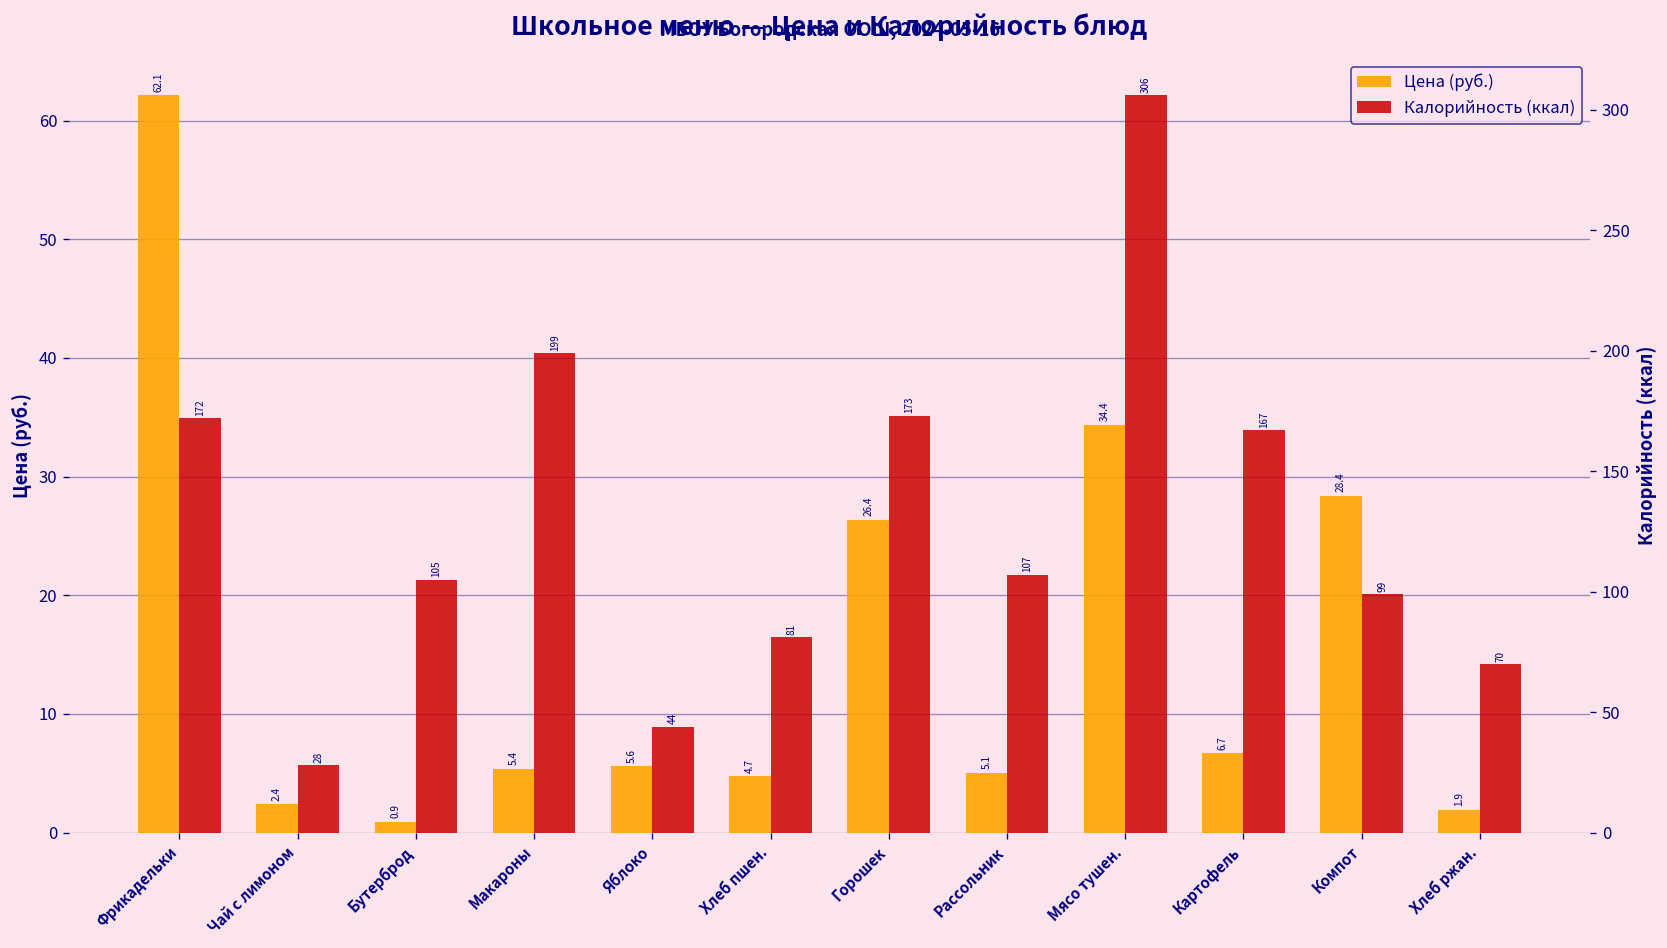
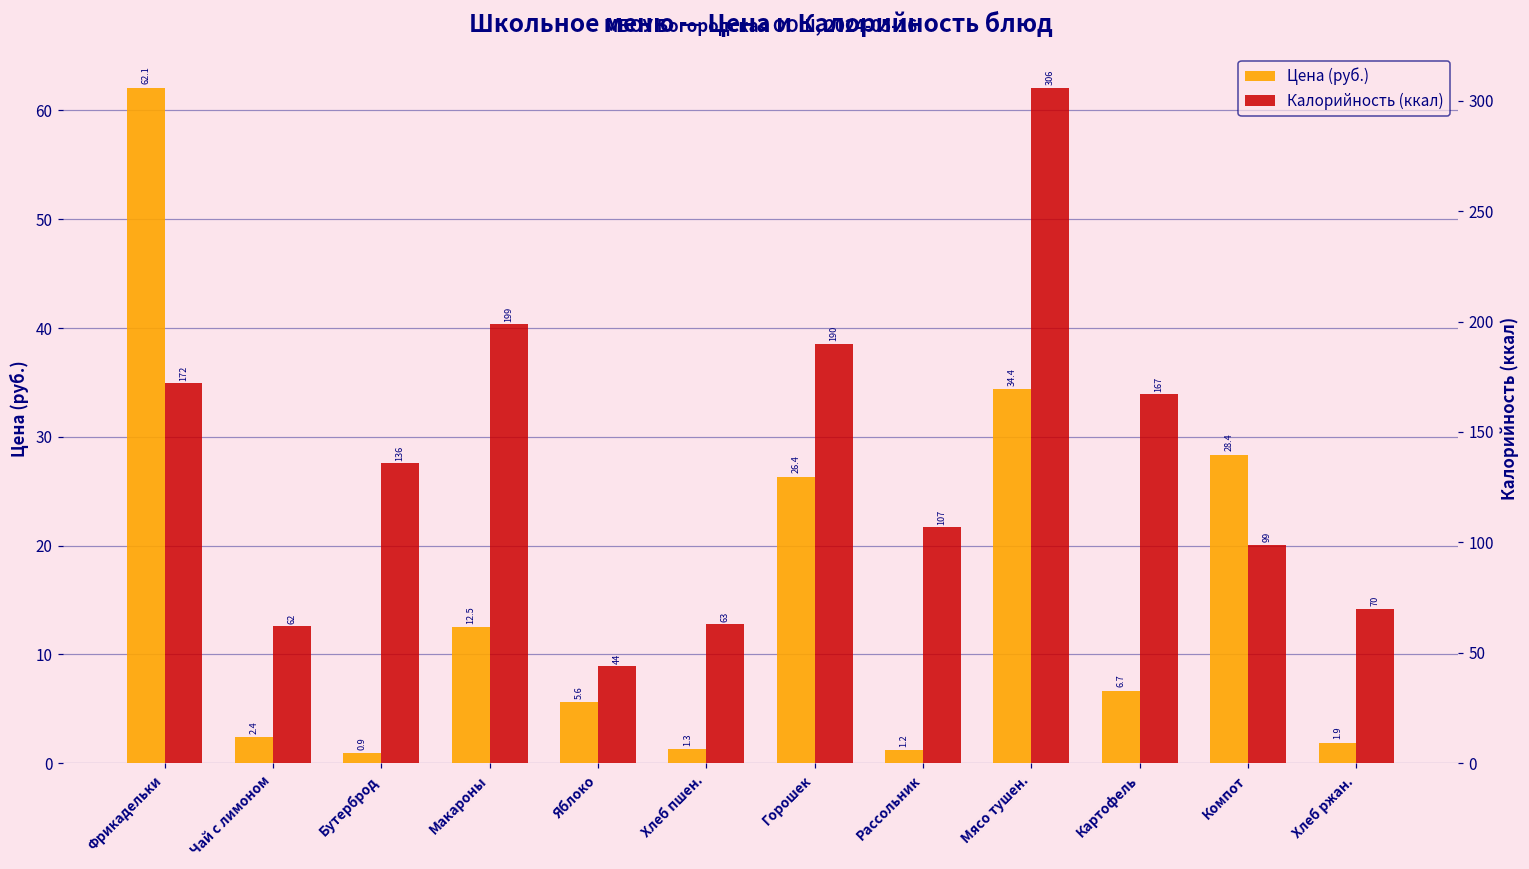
Цена (руб.), Макароны: 5.4 -> 12.5
Цена (руб.), Хлеб пшен.: 4.7 -> 1.3
Цена (руб.), Рассольник: 5.1 -> 1.2
Калорийность (ккал), Чай с лимоном: 28 -> 62
Калорийность (ккал), Бутерброд: 105 -> 136
Калорийность (ккал), Хлеб пшен.: 81 -> 63
Калорийность (ккал), Горошек: 173 -> 190
